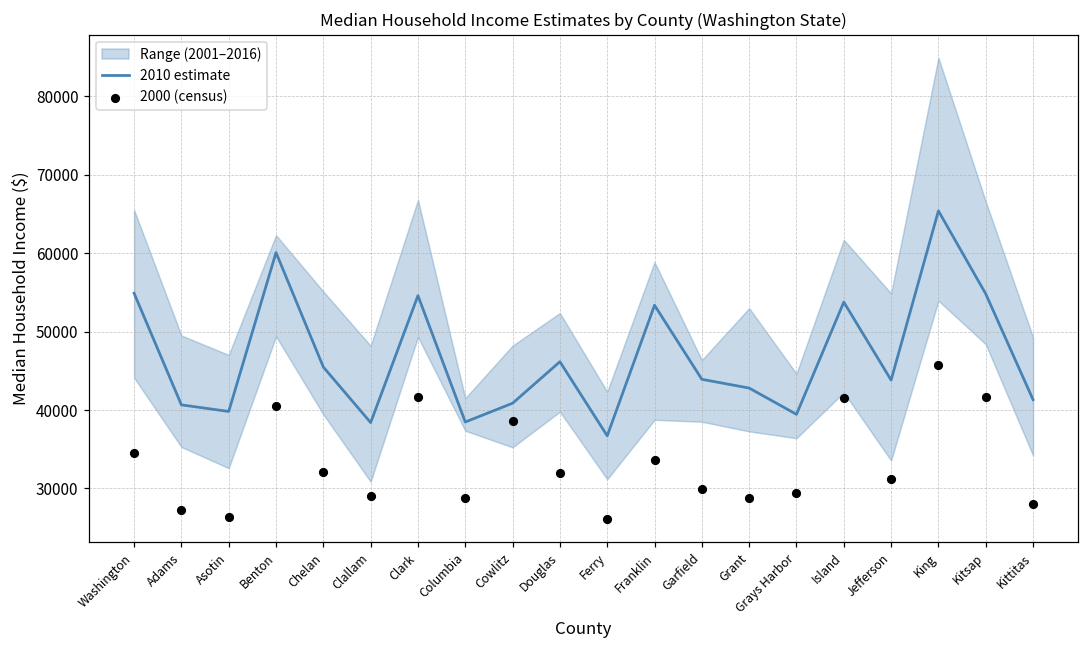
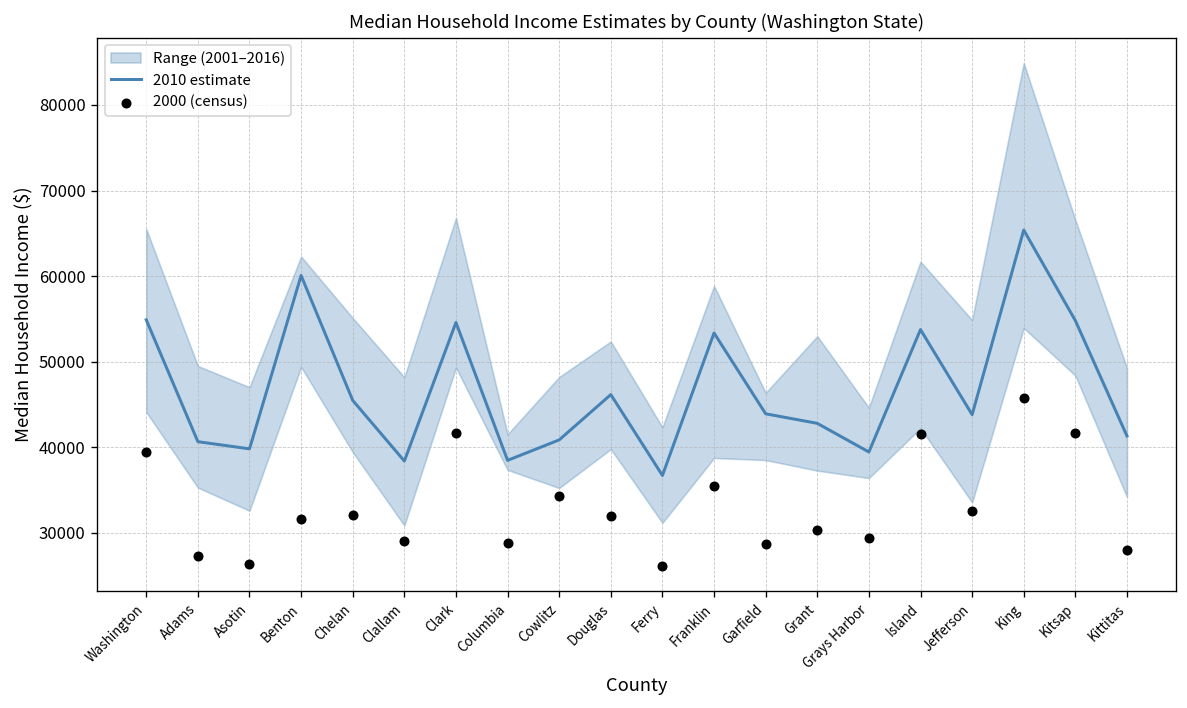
2000 (census), Washington: 35000 -> 39000
2000 (census), Benton: 41000 -> 32000
2000 (census), Cowlitz: 39000 -> 34000
2000 (census), Franklin: 34000 -> 36000
2000 (census), Garfield: 30000 -> 29000
2000 (census), Grant: 29000 -> 30000
2000 (census), Jefferson: 31000 -> 33000
